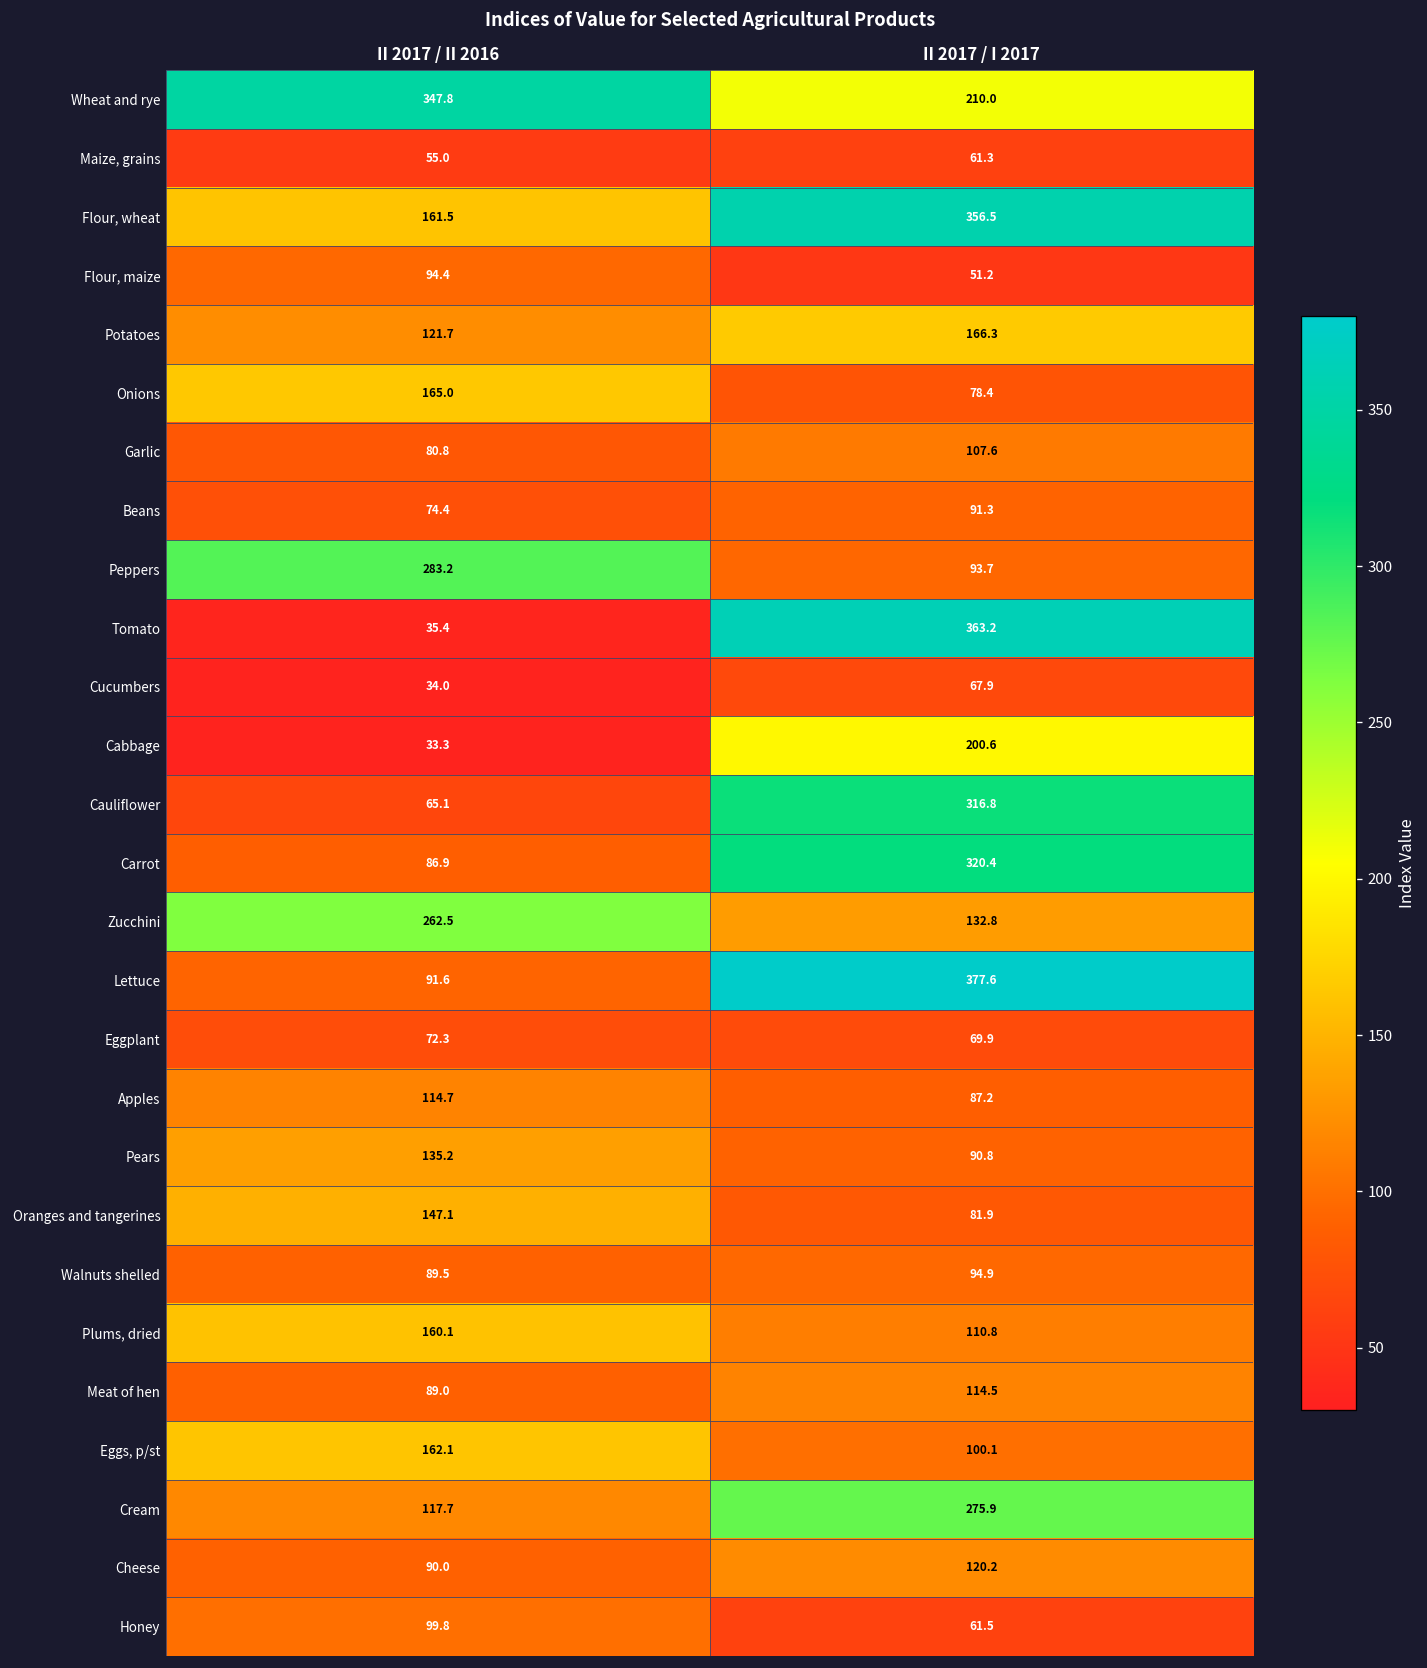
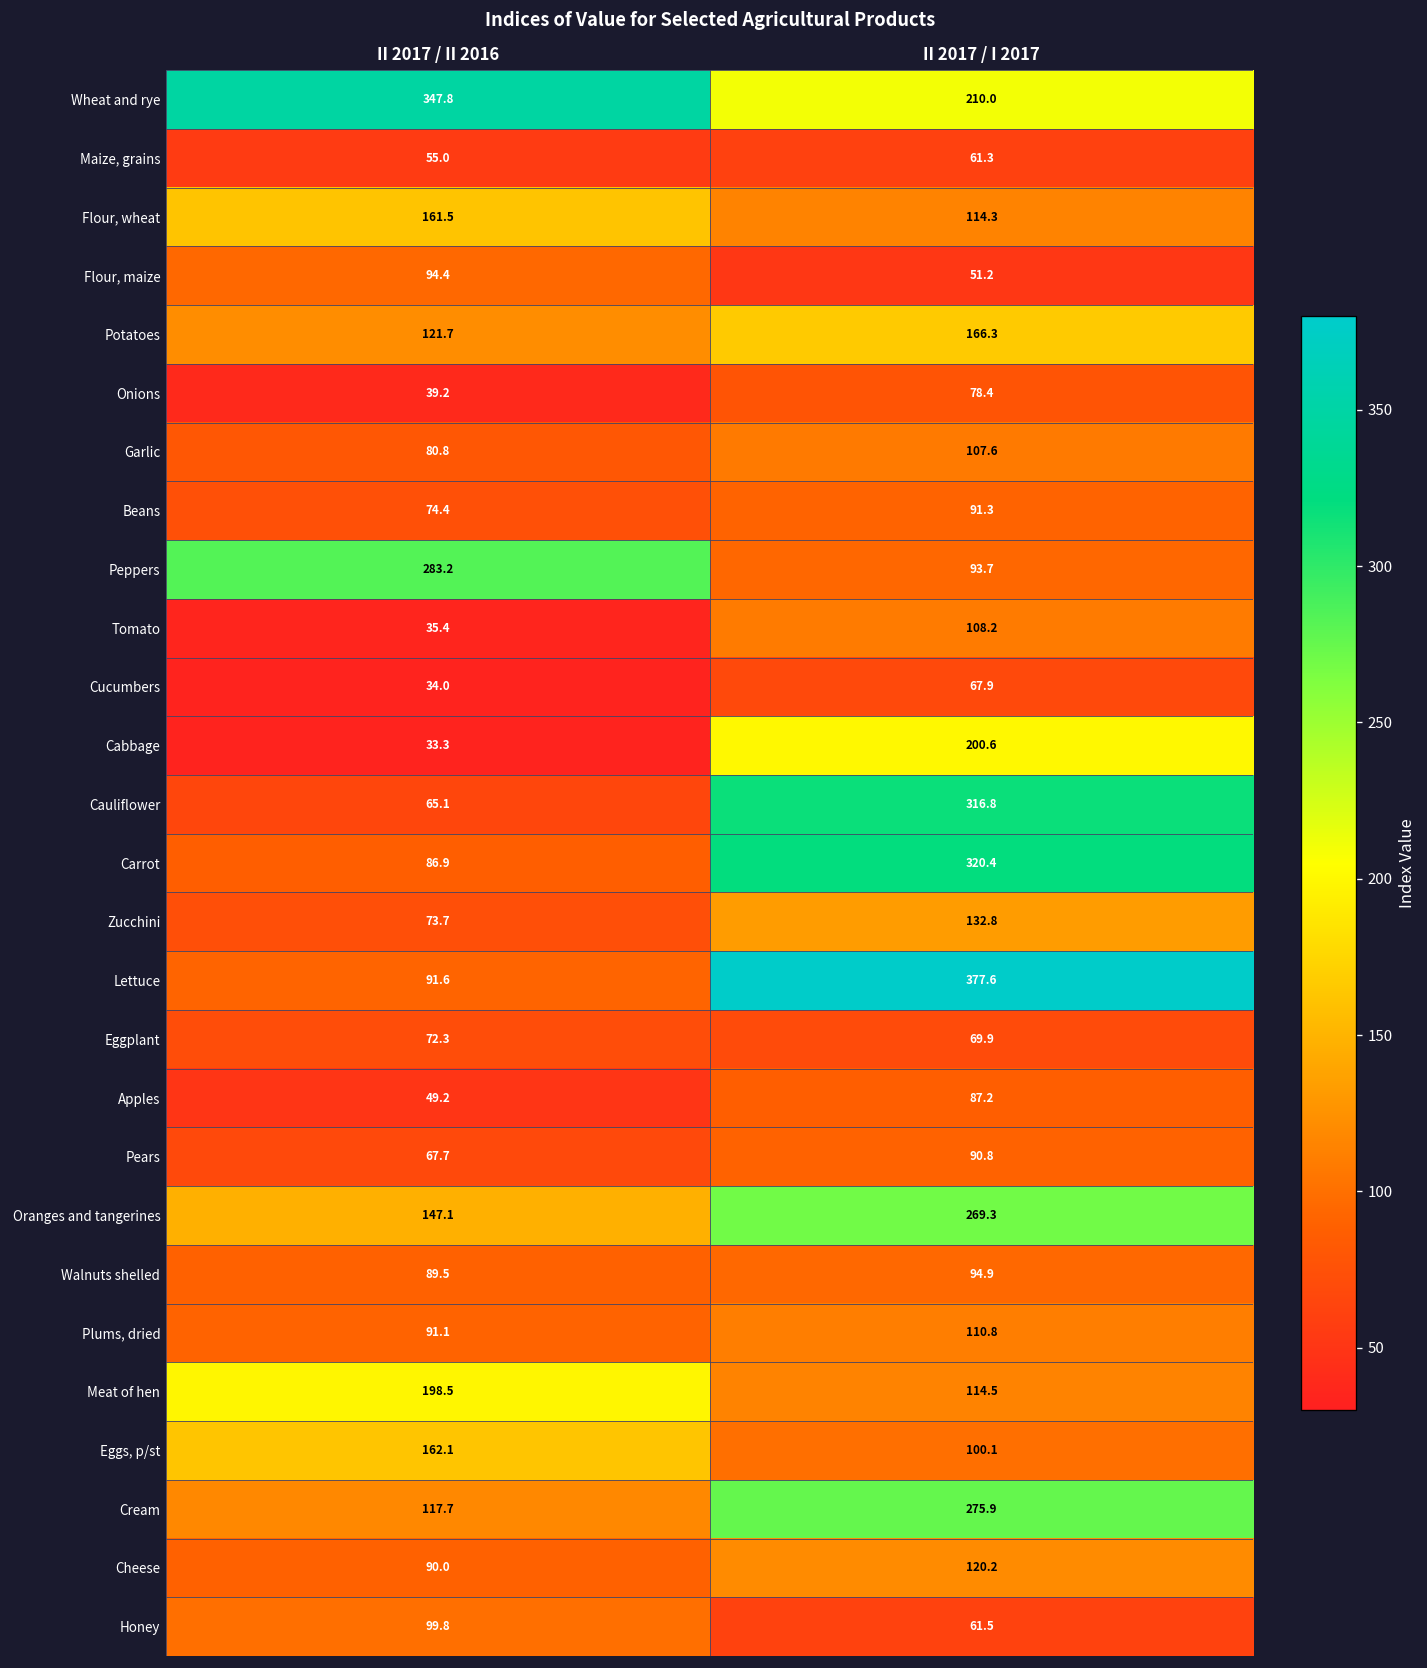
Flour, wheat, II 2017 / I 2017: 356.5 -> 114.3
Onions, II 2017 / II 2016: 165.0 -> 39.2
Tomato, II 2017 / I 2017: 363.2 -> 108.2
Zucchini, II 2017 / II 2016: 262.5 -> 73.7
Apples, II 2017 / II 2016: 114.7 -> 49.2
Pears, II 2017 / II 2016: 135.2 -> 67.7
Oranges and tangerines, II 2017 / I 2017: 81.9 -> 269.3
Plums, dried, II 2017 / II 2016: 160.1 -> 91.1
Meat of hen, II 2017 / II 2016: 89.0 -> 198.5
